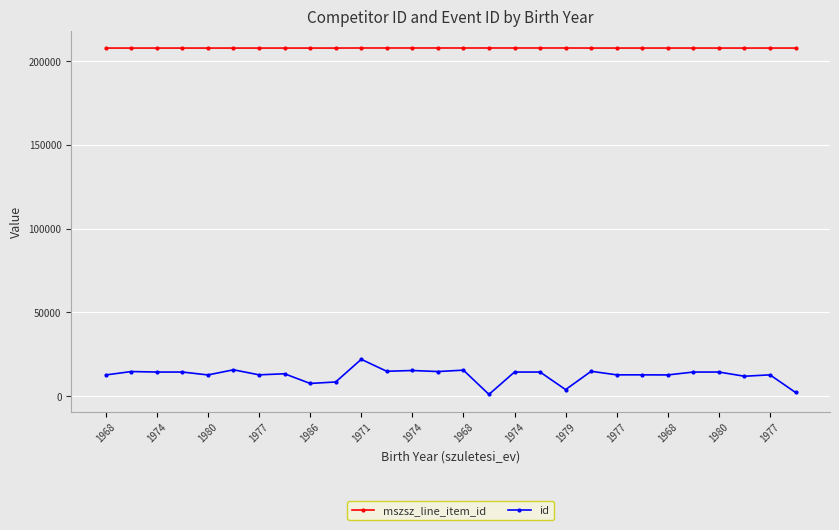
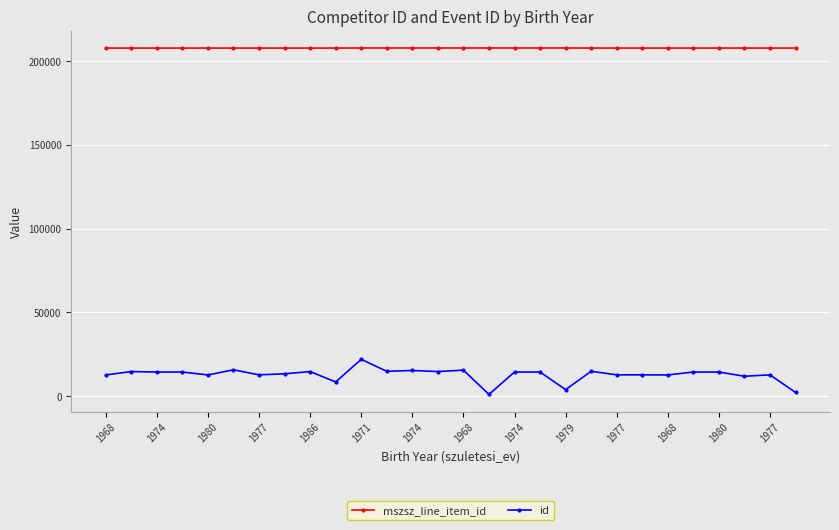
id, 1986: 8000 -> 15000
